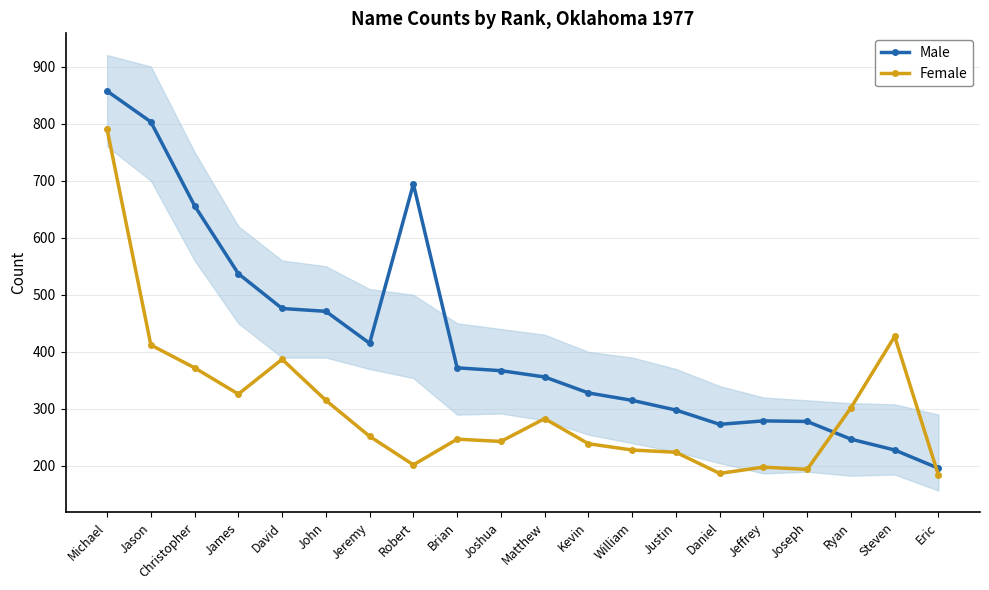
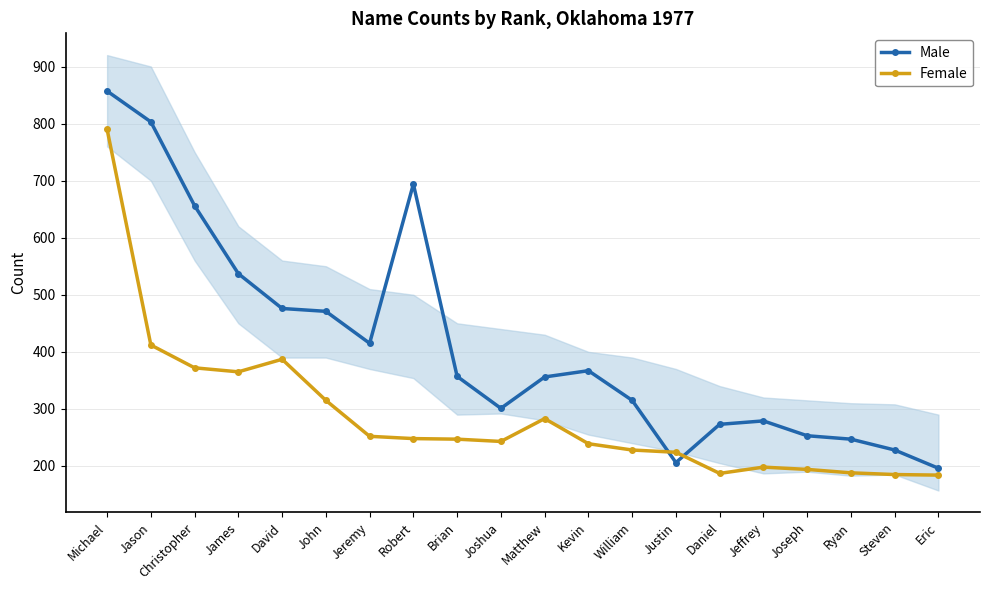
Female, James: 330 -> 370
Female, Robert: 200 -> 250
Male, Brian: 370 -> 360
Male, Joshua: 370 -> 300
Male, Kevin: 330 -> 370
Male, Justin: 300 -> 210
Male, Joseph: 280 -> 250
Female, Ryan: 300 -> 190
Female, Steven: 430 -> 190
